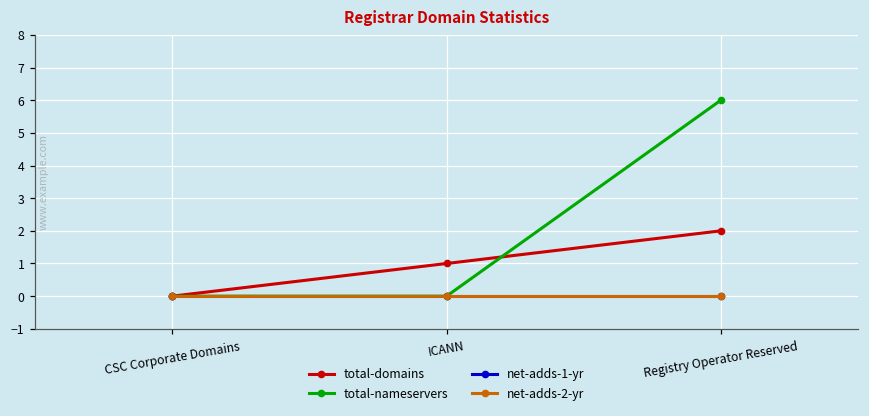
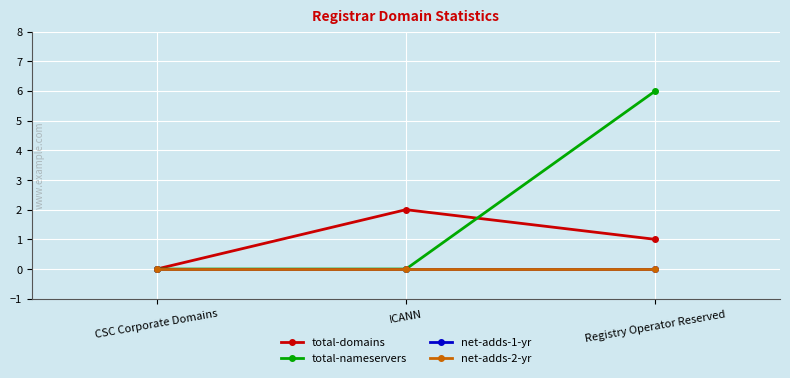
total-domains, ICANN: 1 -> 2
total-domains, Registry Operator Reserved: 2 -> 1
